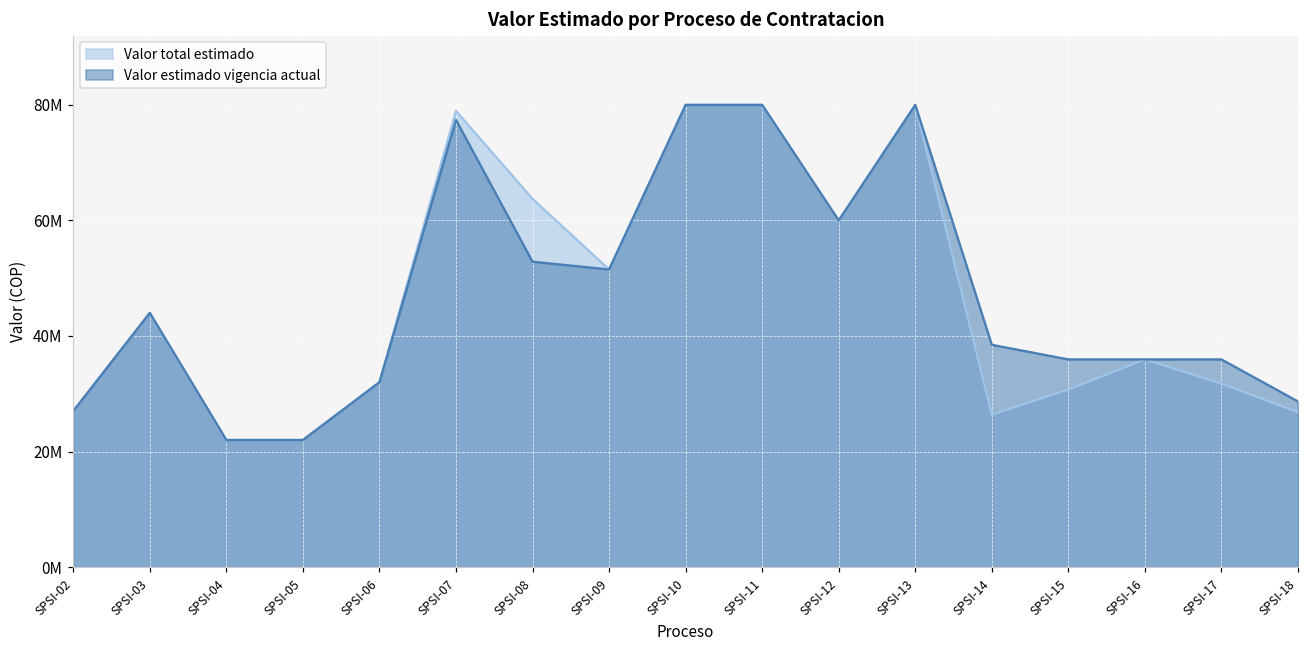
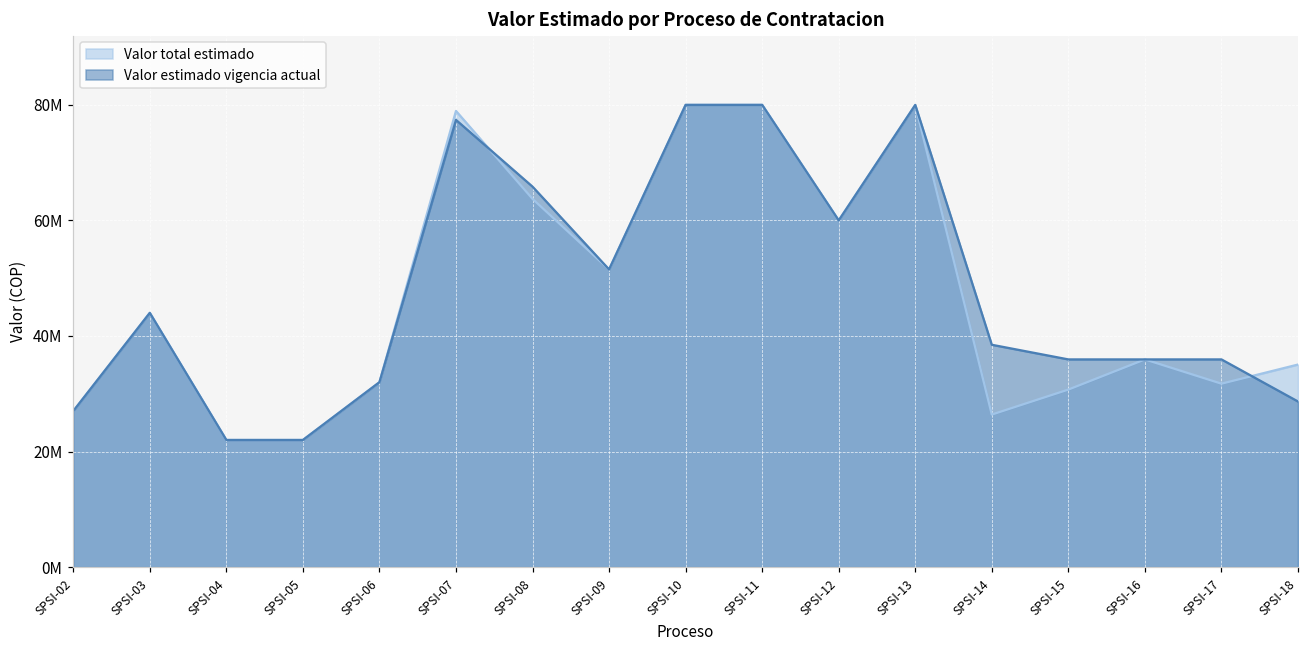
Valor estimado vigencia actual, SPSI-08: 53000000 -> 66000000
Valor total estimado, SPSI-18: 27000000 -> 35000000
